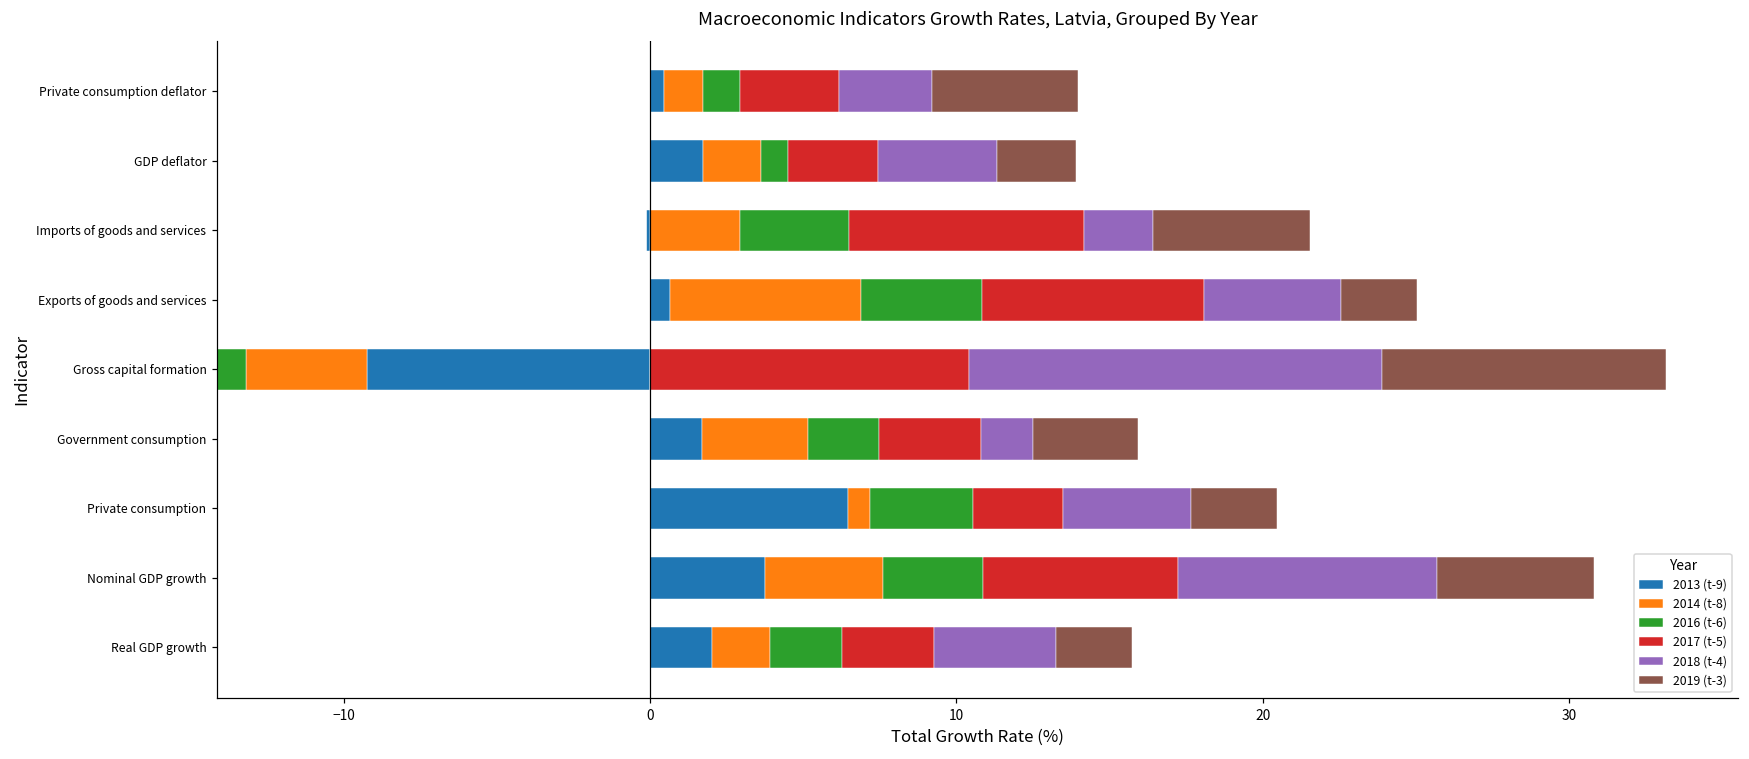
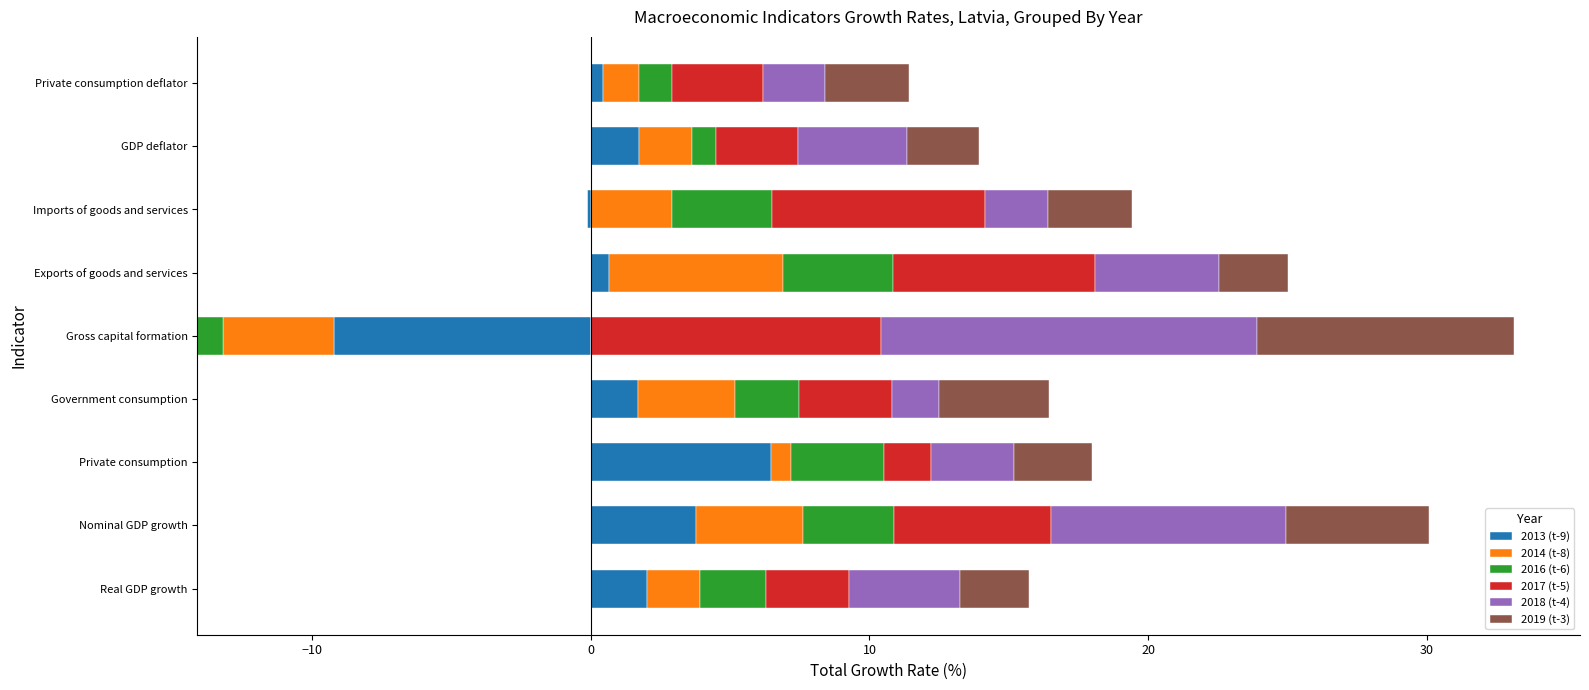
2018 (t-4), Private consumption deflator: 3.0 -> 2.2
2019 (t-3), Private consumption deflator: 4.8 -> 3.0
2019 (t-3), Imports of goods and services: 5.1 -> 3.0
2019 (t-3), Government consumption: 3.4 -> 3.9
2017 (t-5), Private consumption: 2.9 -> 1.7
2018 (t-4), Private consumption: 4.2 -> 3.0
2017 (t-5), Nominal GDP growth: 6.4 -> 5.6
